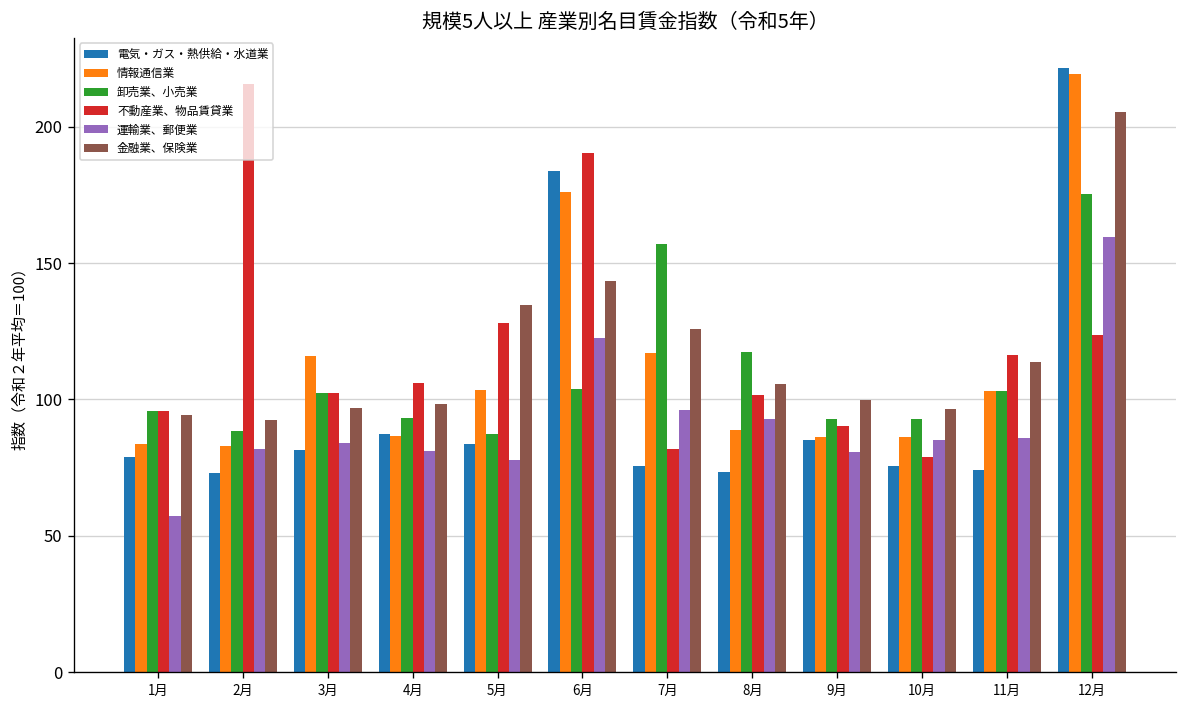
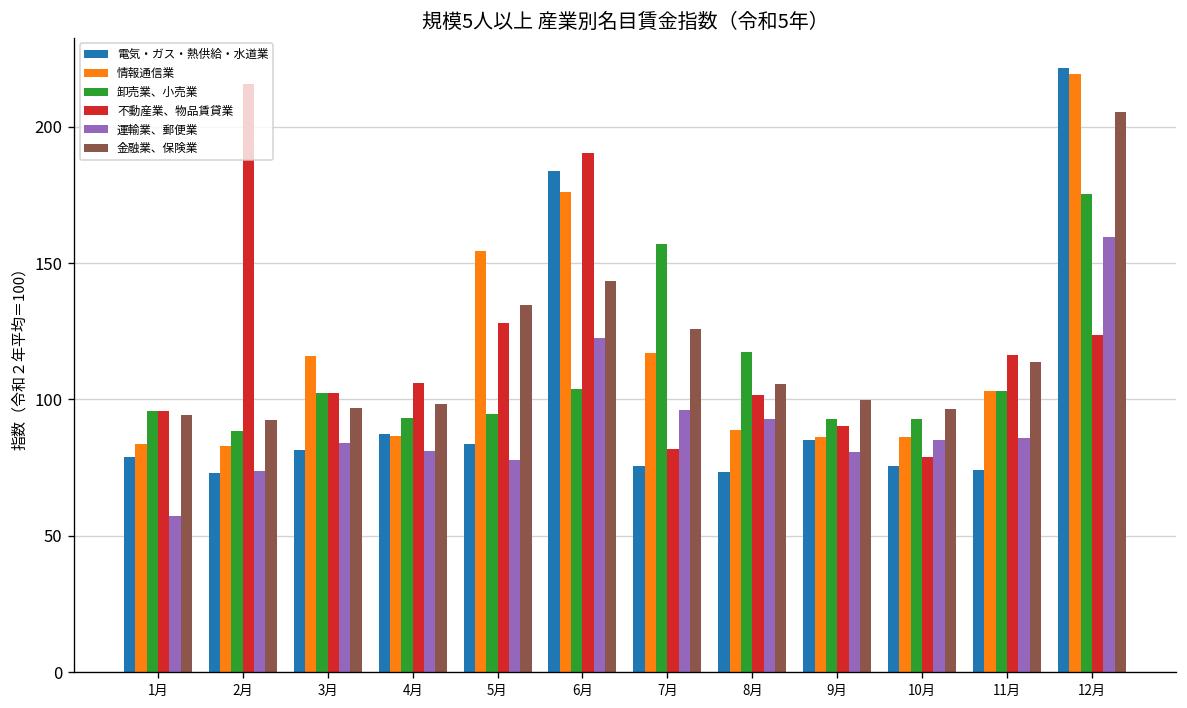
運輸業、郵便業, 2月: 82 -> 74
情報通信業, 5月: 103 -> 154
卸売業、小売業, 5月: 87 -> 95
